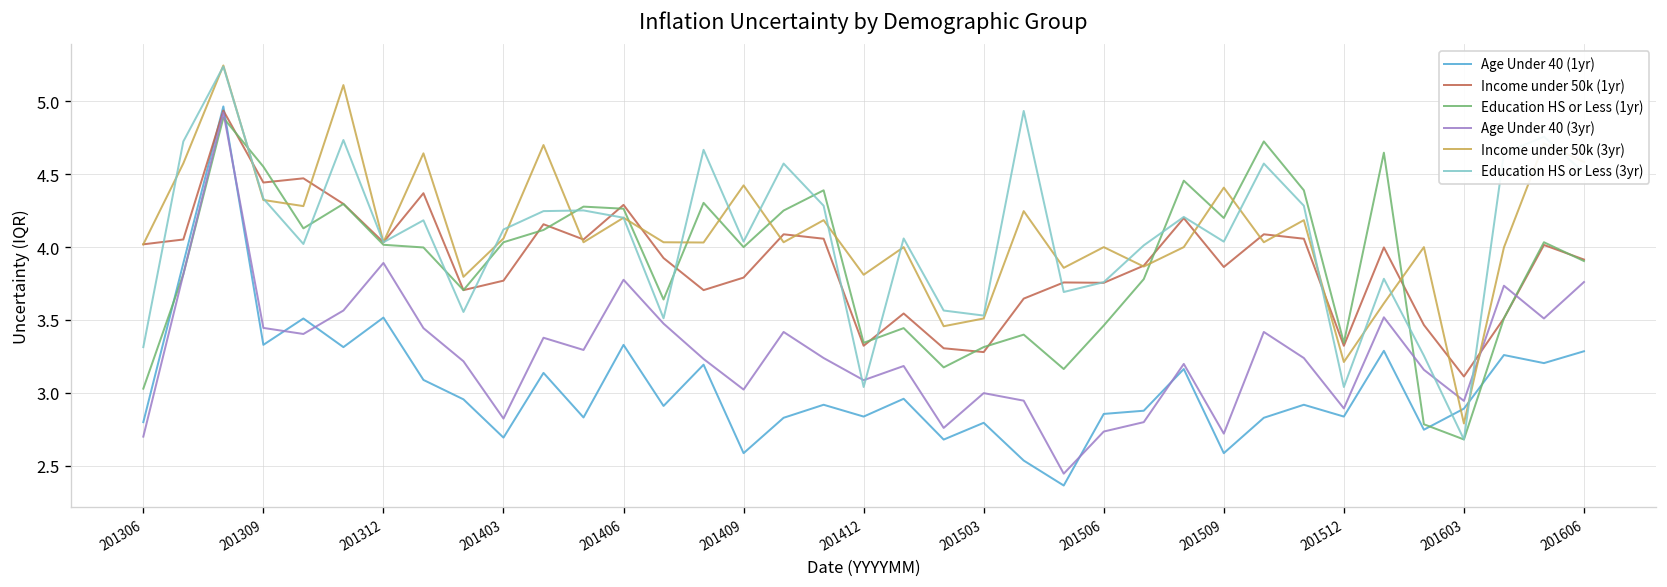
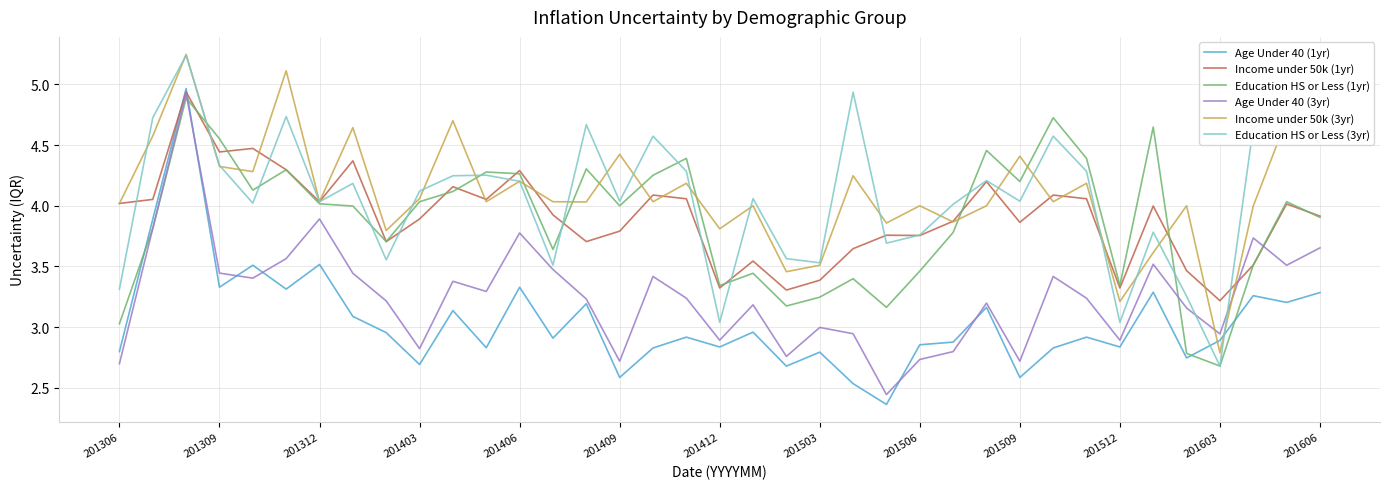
Income under 50k (1yr), 201403: 3.77 -> 3.89
Age Under 40 (3yr), 201409: 3.02 -> 2.72
Age Under 40 (3yr), 201412: 3.09 -> 2.89
Income under 50k (1yr), 201503: 3.28 -> 3.39
Education HS or Less (1yr), 201503: 3.31 -> 3.25
Income under 50k (1yr), 201603: 3.11 -> 3.22
Age Under 40 (3yr), 201606: 3.76 -> 3.65
